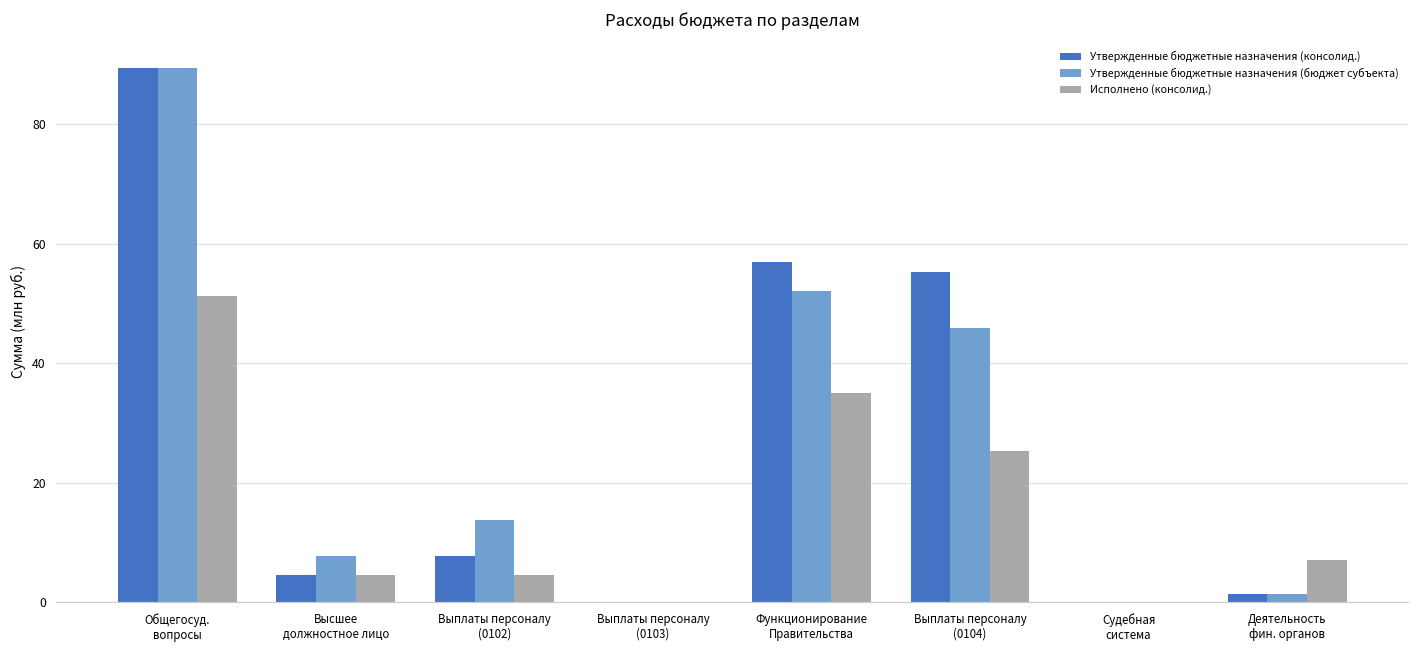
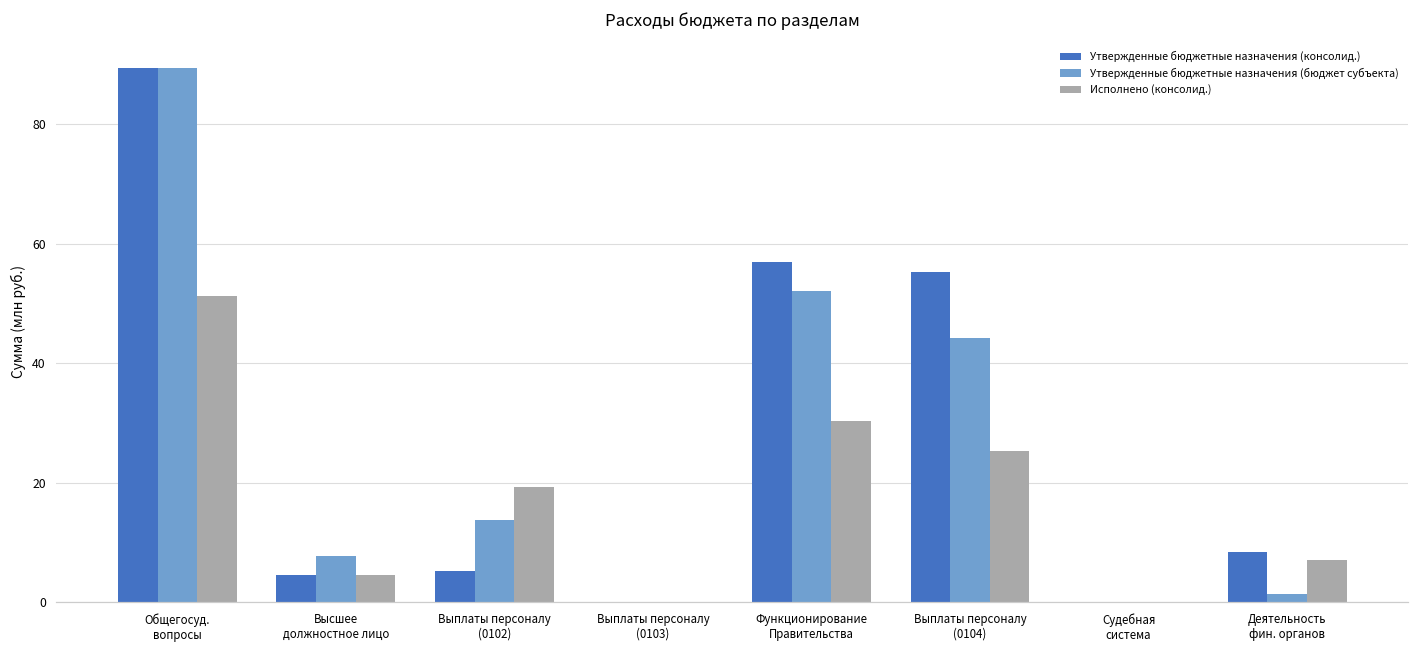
Утвержденные бюджетные назначения (консолид.), Выплаты персоналу (0102): 8 -> 5
Исполнено (консолид.), Выплаты персоналу (0102): 5 -> 19
Исполнено (консолид.), Функционирование Правительства: 35 -> 30
Утвержденные бюджетные назначения (бюджет субъекта), Выплаты персоналу (0104): 46 -> 44
Утвержденные бюджетные назначения (консолид.), Деятельность фин. органов: 1 -> 8
